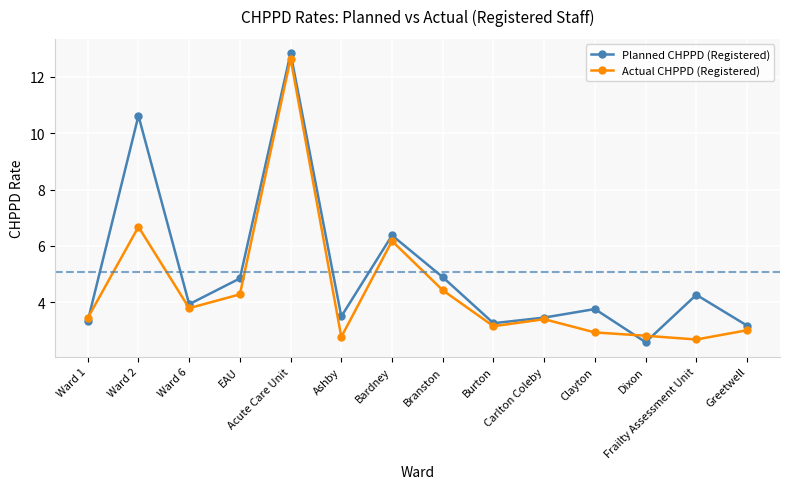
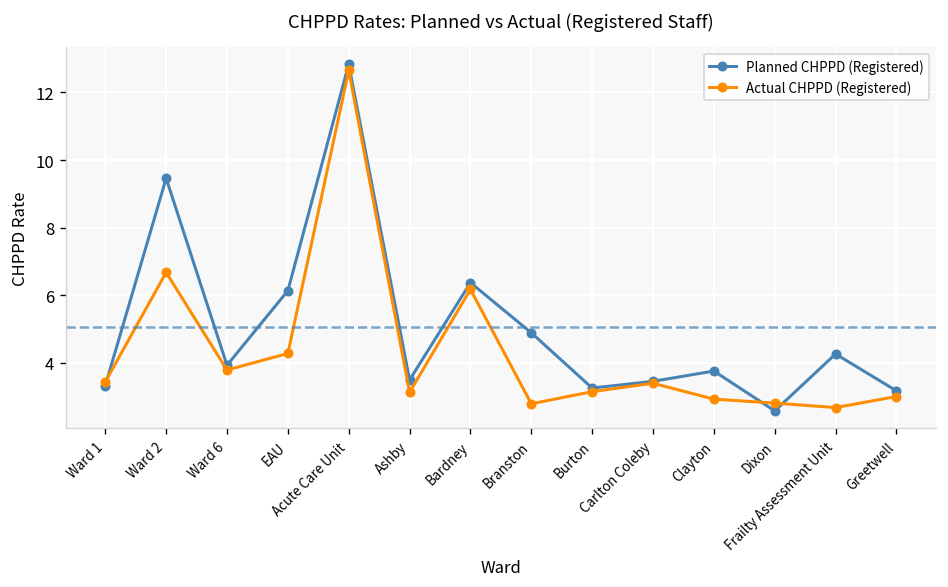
Planned CHPPD (Registered), Ward 2: 10.6 -> 9.5
Planned CHPPD (Registered), EAU: 4.8 -> 6.1
Actual CHPPD (Registered), Ashby: 2.8 -> 3.1
Actual CHPPD (Registered), Branston: 4.4 -> 2.8
